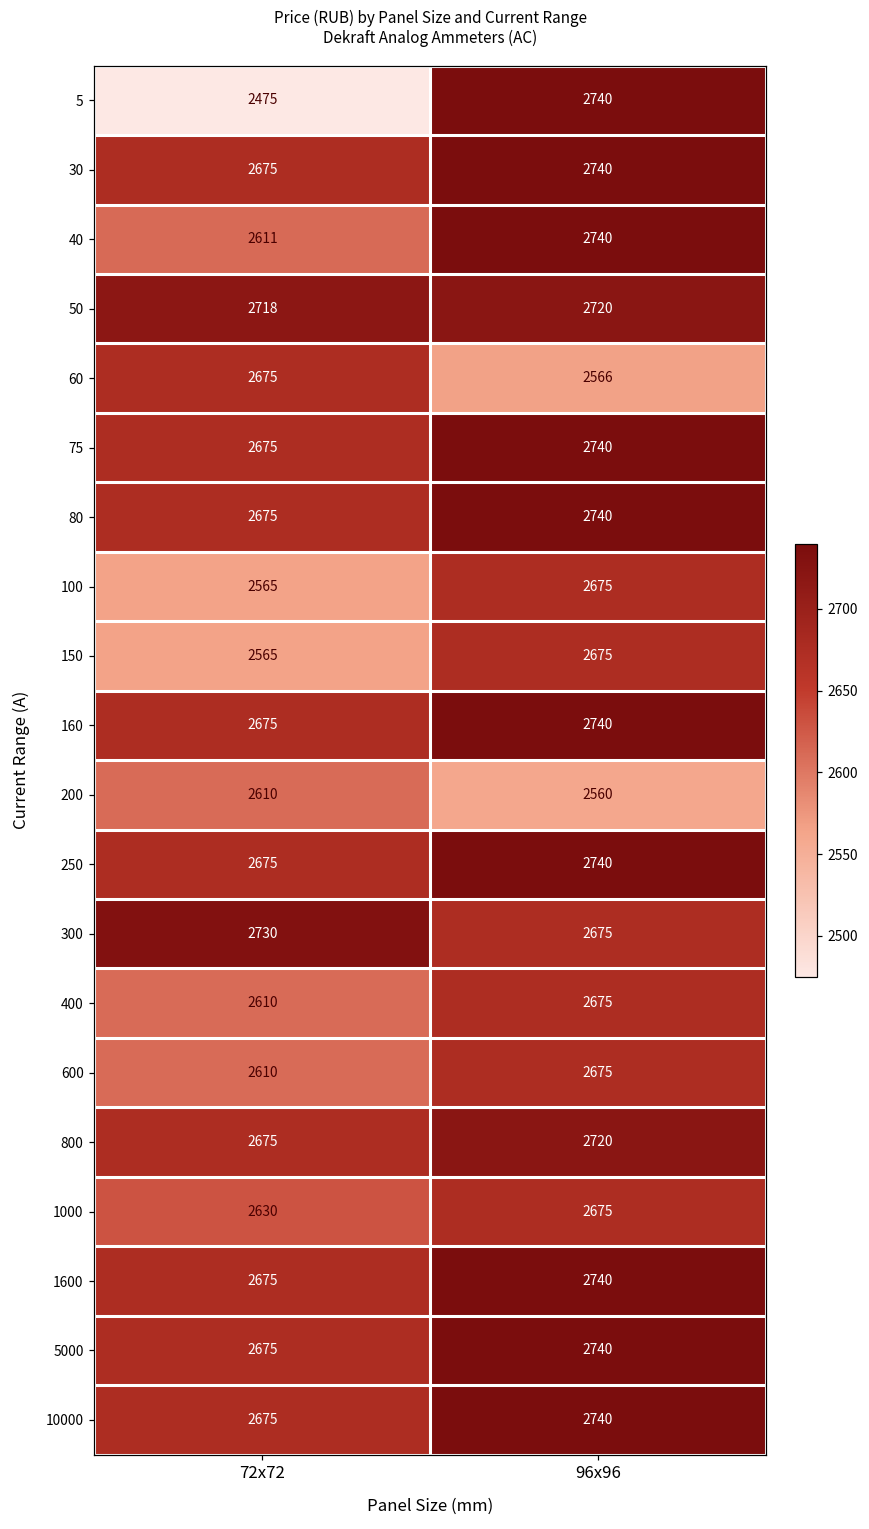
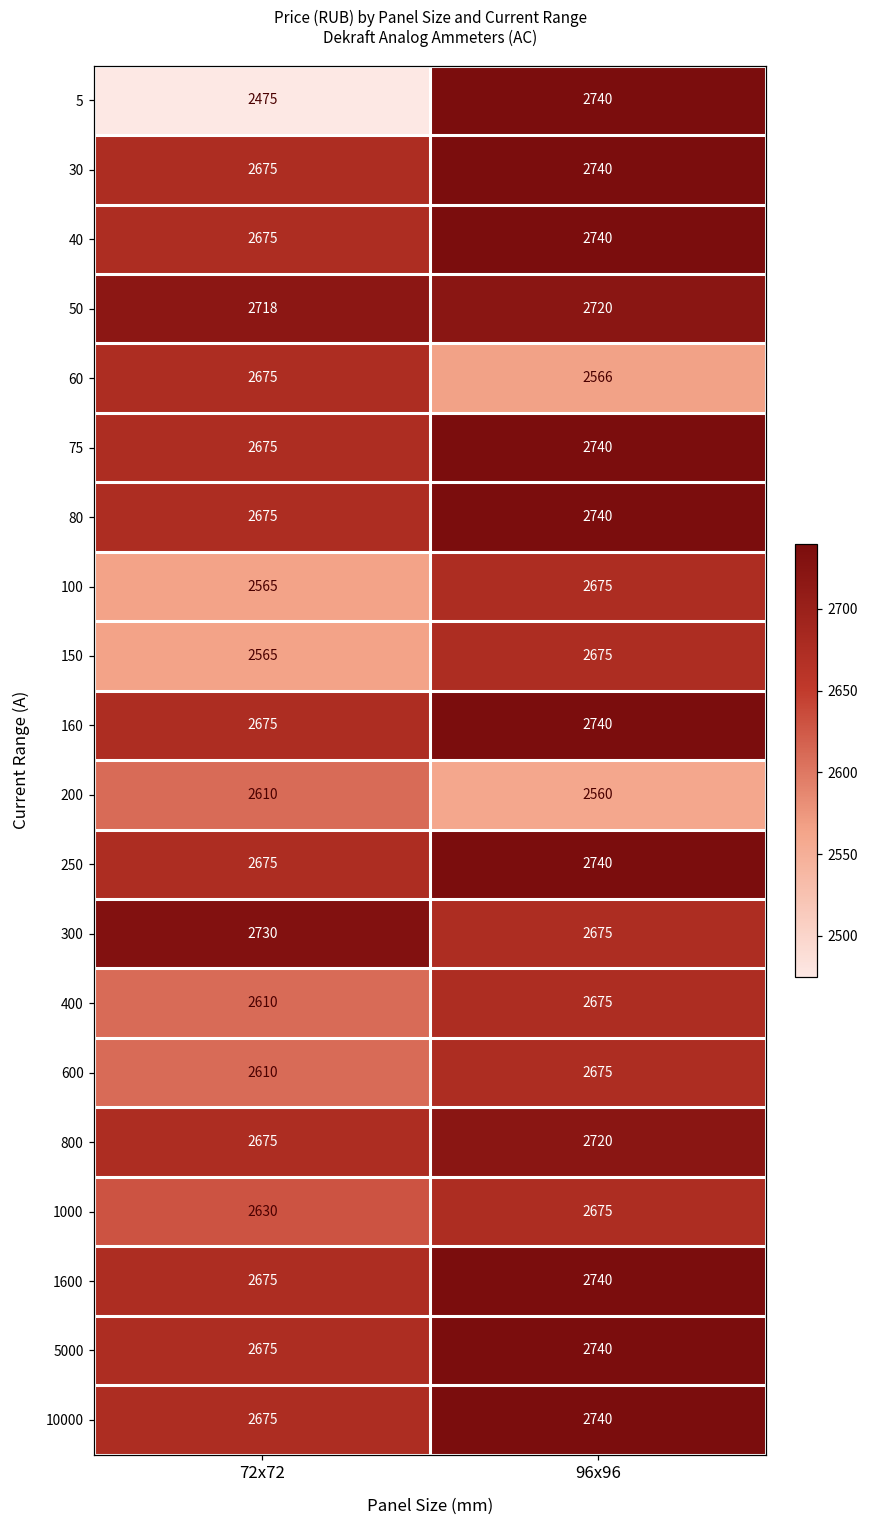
40, 72x72: 2611 -> 2675
